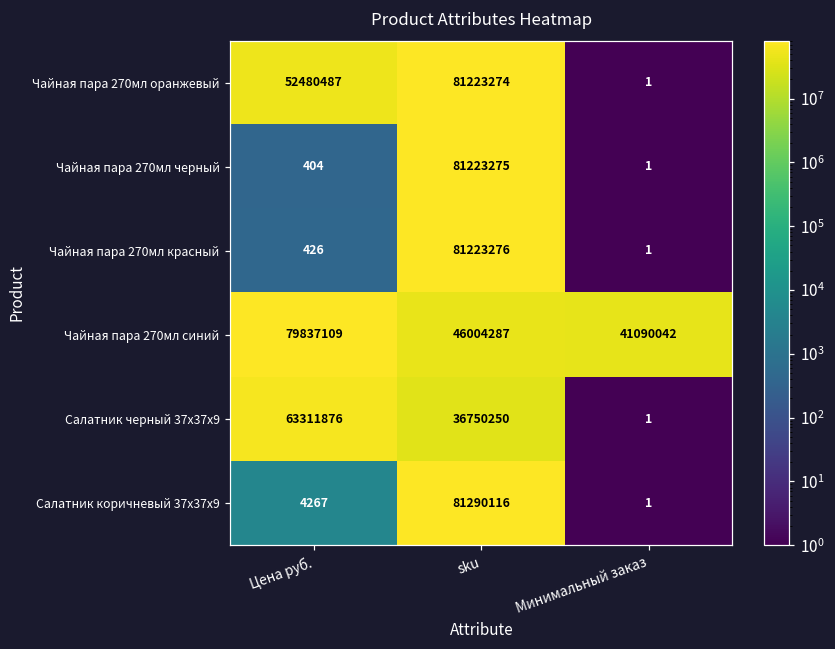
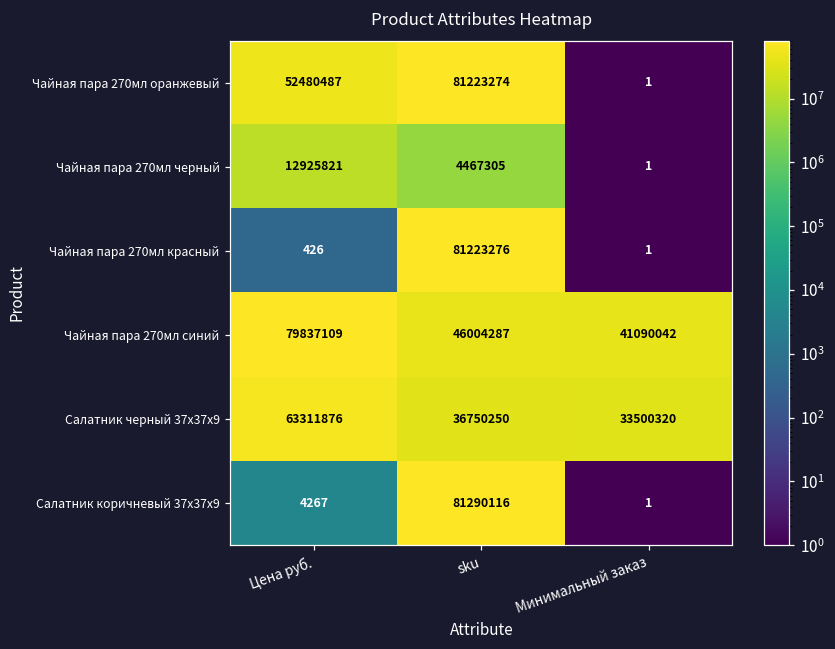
Чайная пара 270мл черный, Цена руб.: 404 -> 12925821
Чайная пара 270мл черный, sku: 81223275 -> 4467305
Салатник черный 37х37х9, Минимальный заказ: 1 -> 33500320
